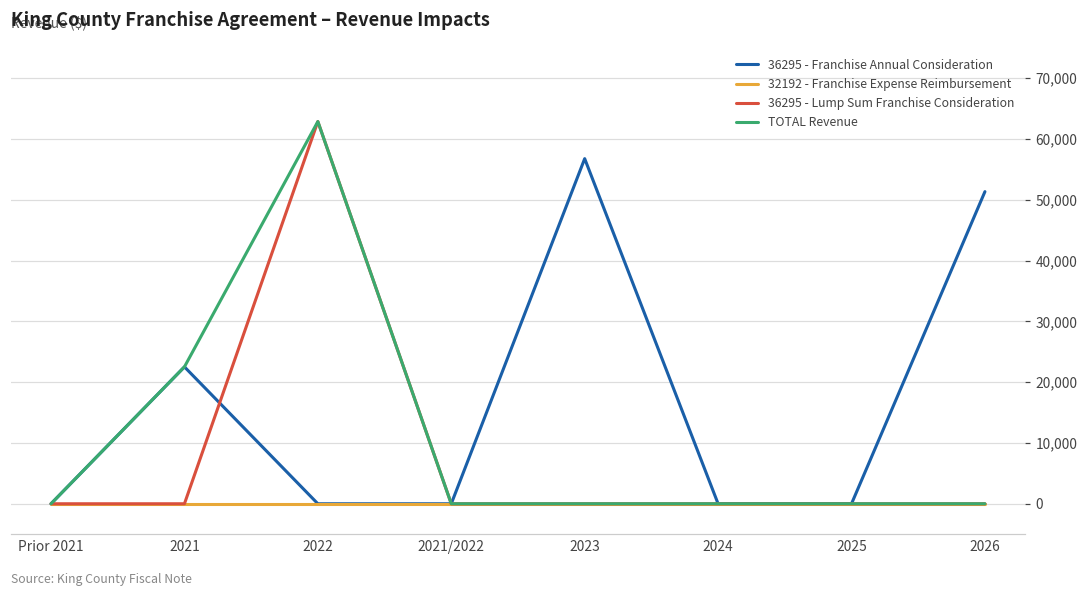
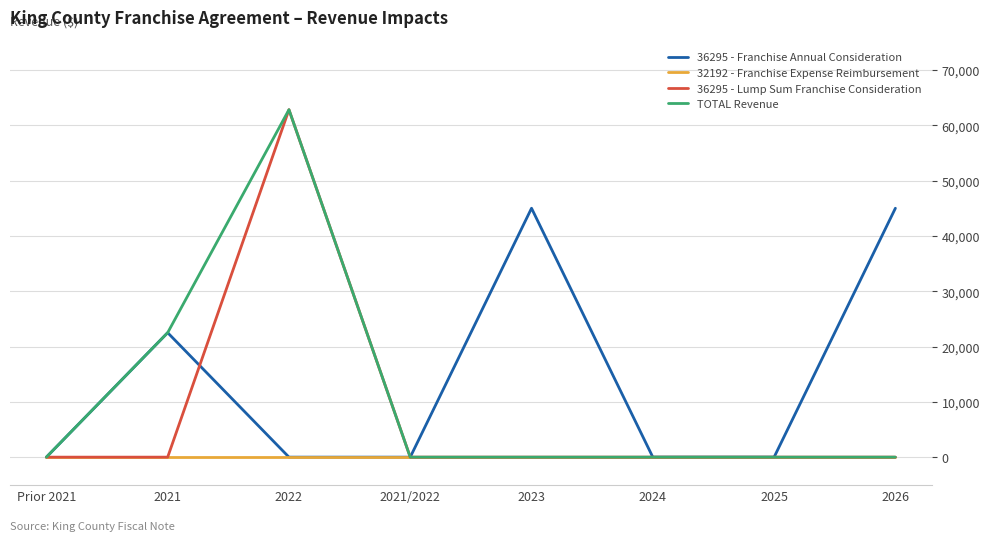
36295 - Franchise Annual Consideration, 2023: 57,000 -> 45,000
36295 - Franchise Annual Consideration, 2026: 51,000 -> 45,000
